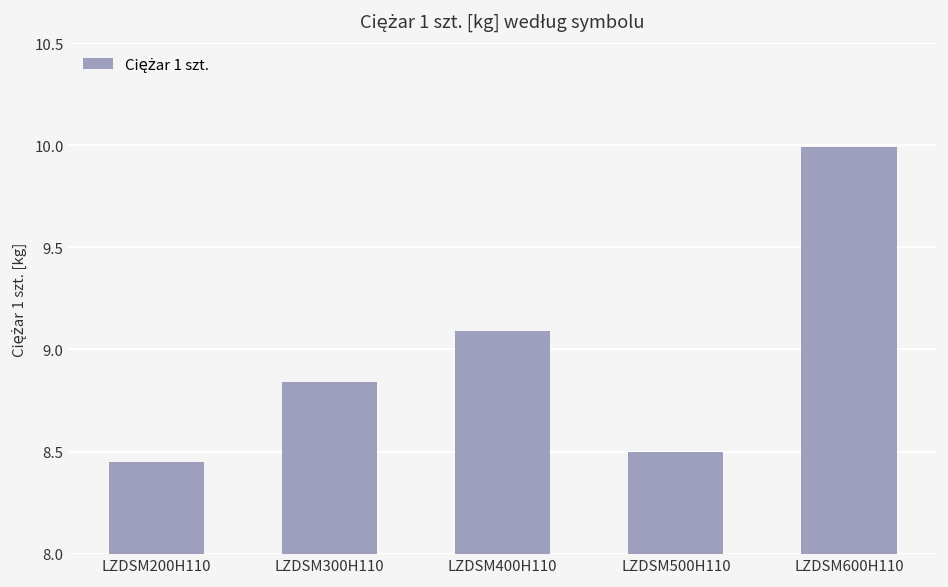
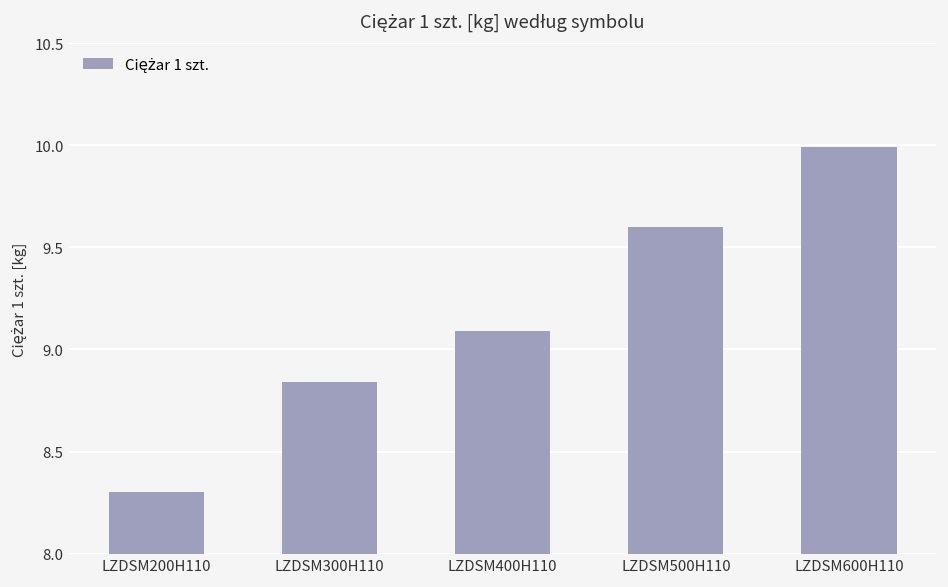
LZDSM200H110: 8.45 -> 8.30
LZDSM500H110: 8.5 -> 9.6
